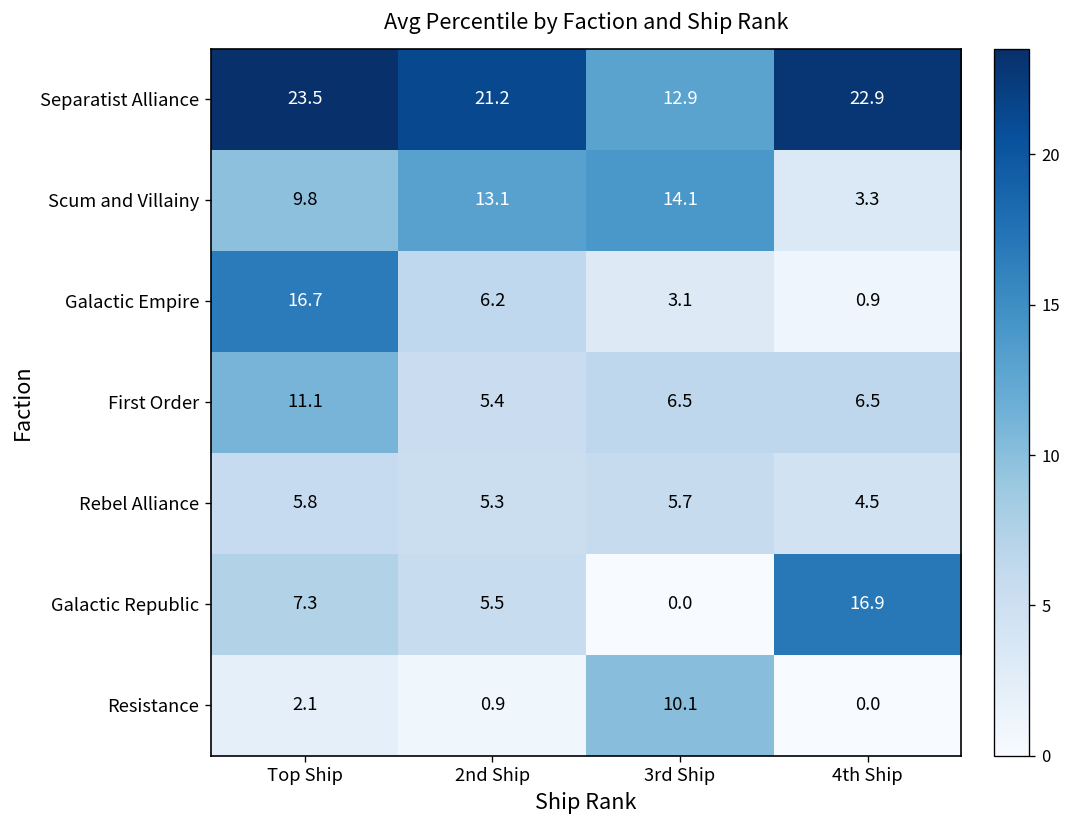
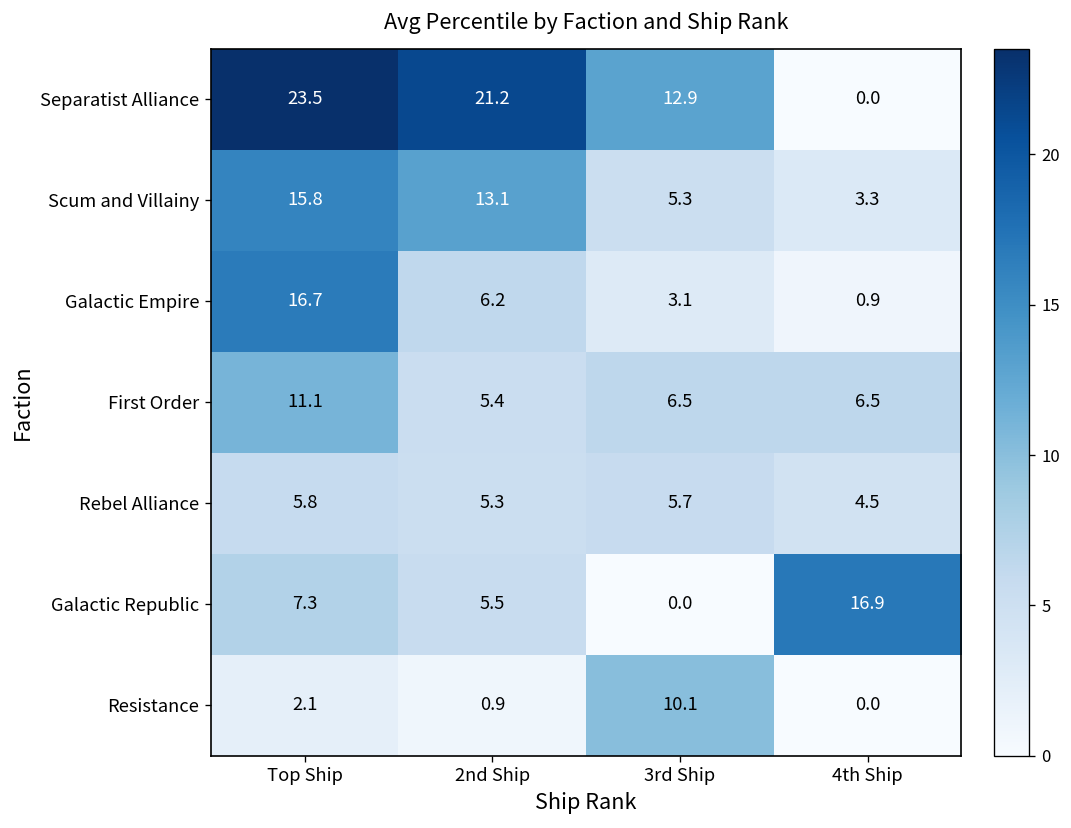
Separatist Alliance, 4th Ship: 22.9 -> 0.0
Scum and Villainy, Top Ship: 9.8 -> 15.8
Scum and Villainy, 3rd Ship: 14.1 -> 5.3
